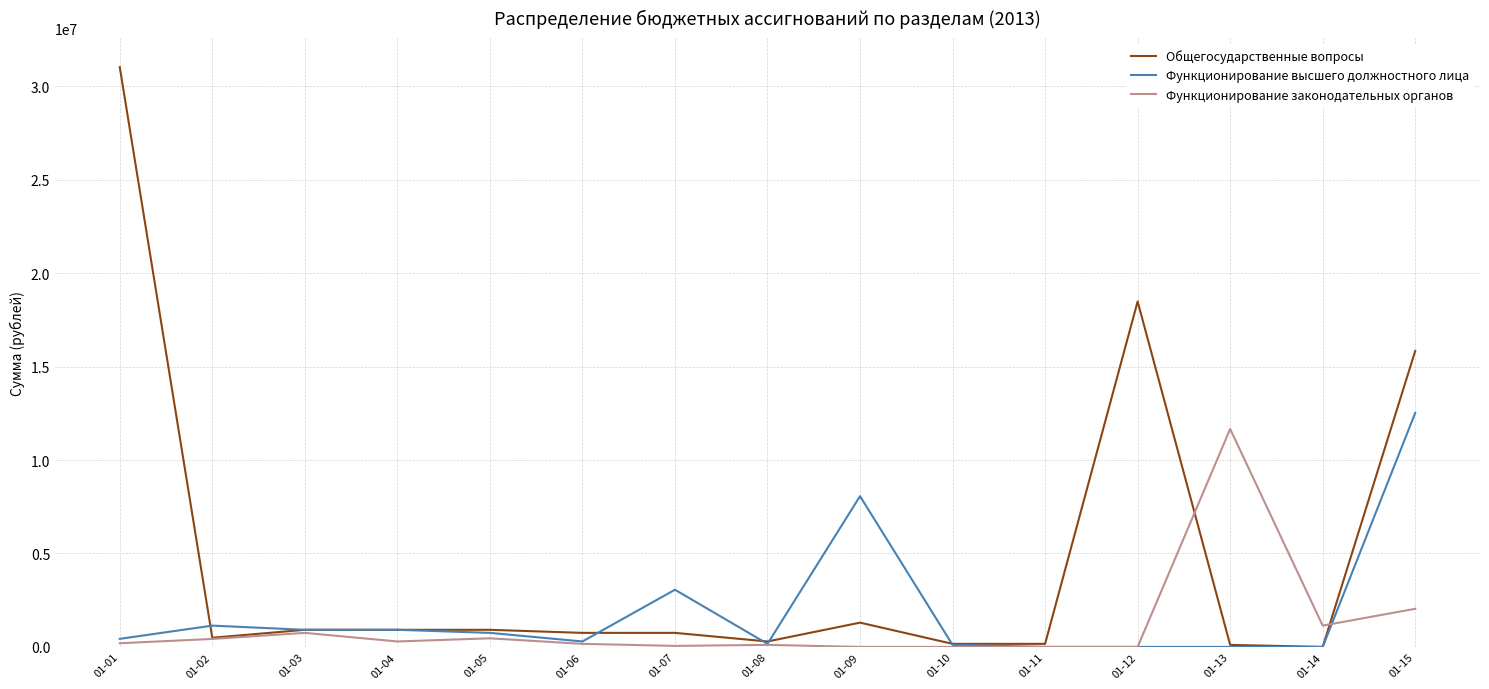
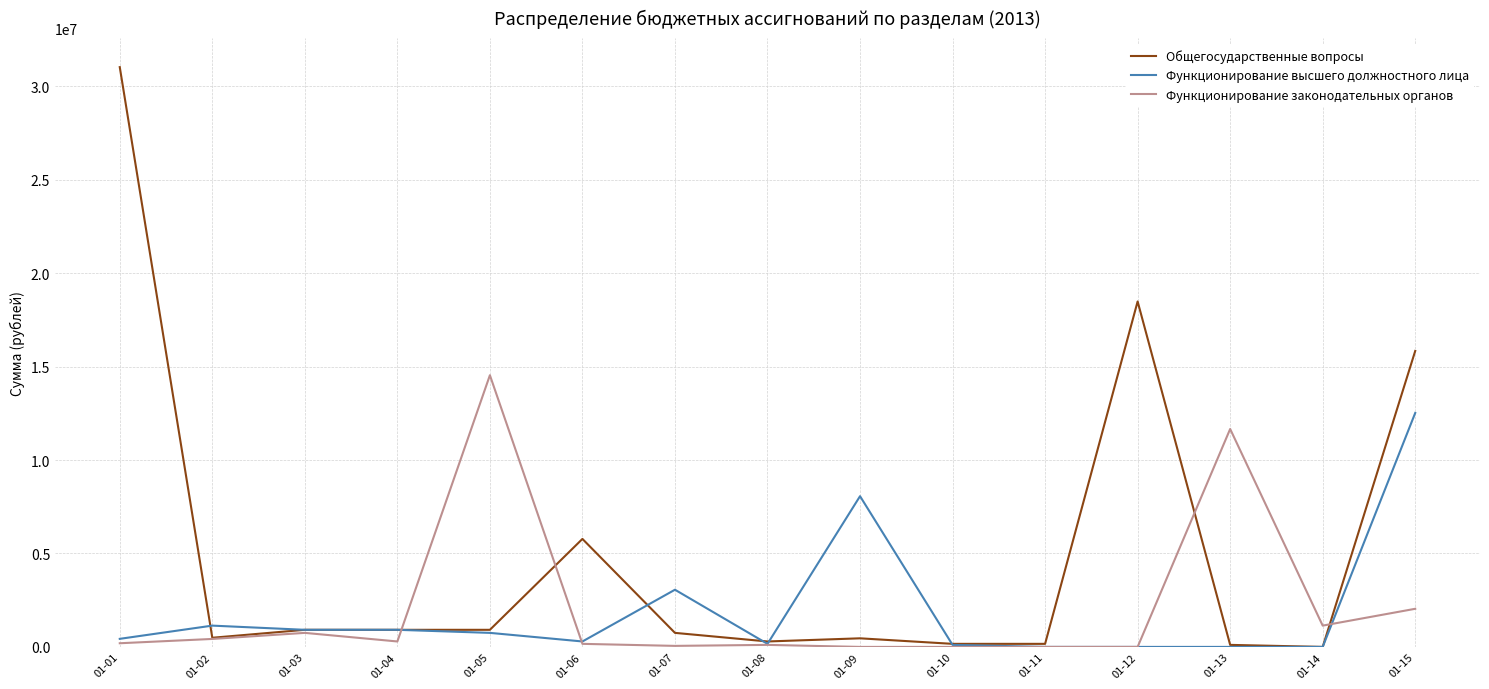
Функционирование законодательных органов, 01-05: 500000 -> 14500000
Общегосударственные вопросы, 01-06: 800000 -> 5800000
Общегосударственные вопросы, 01-09: 1300000 -> 500000
